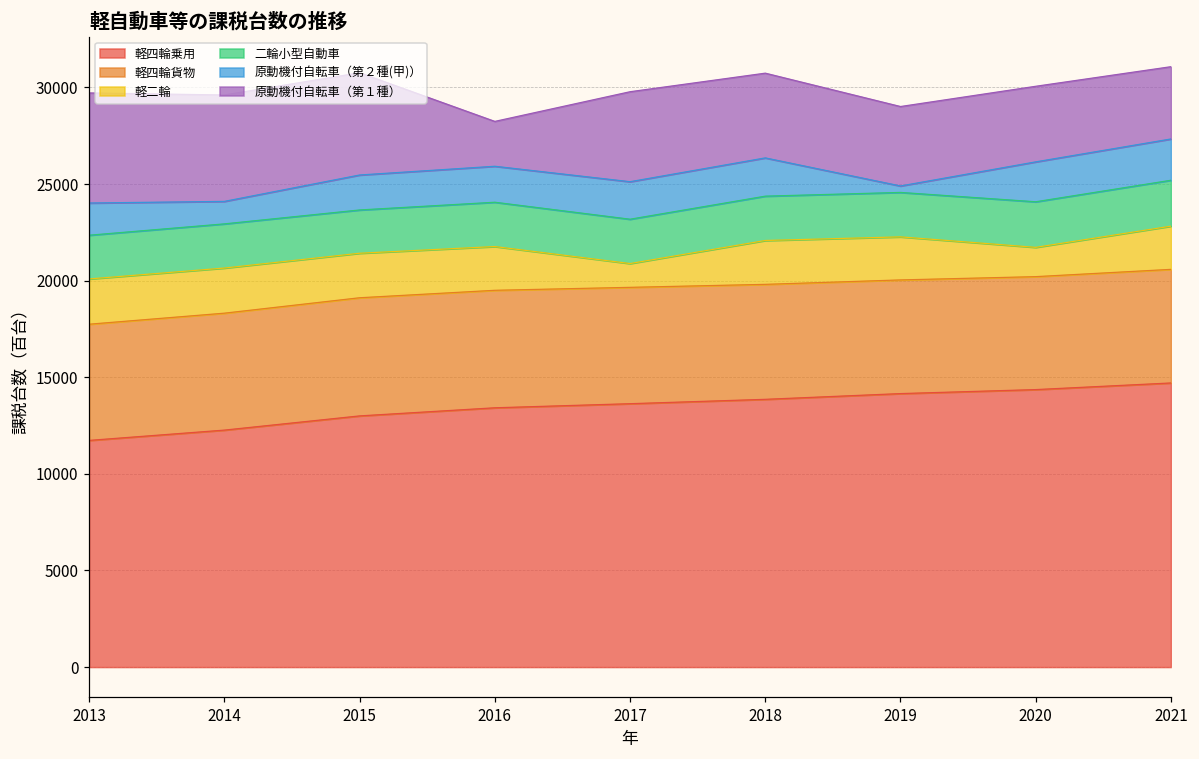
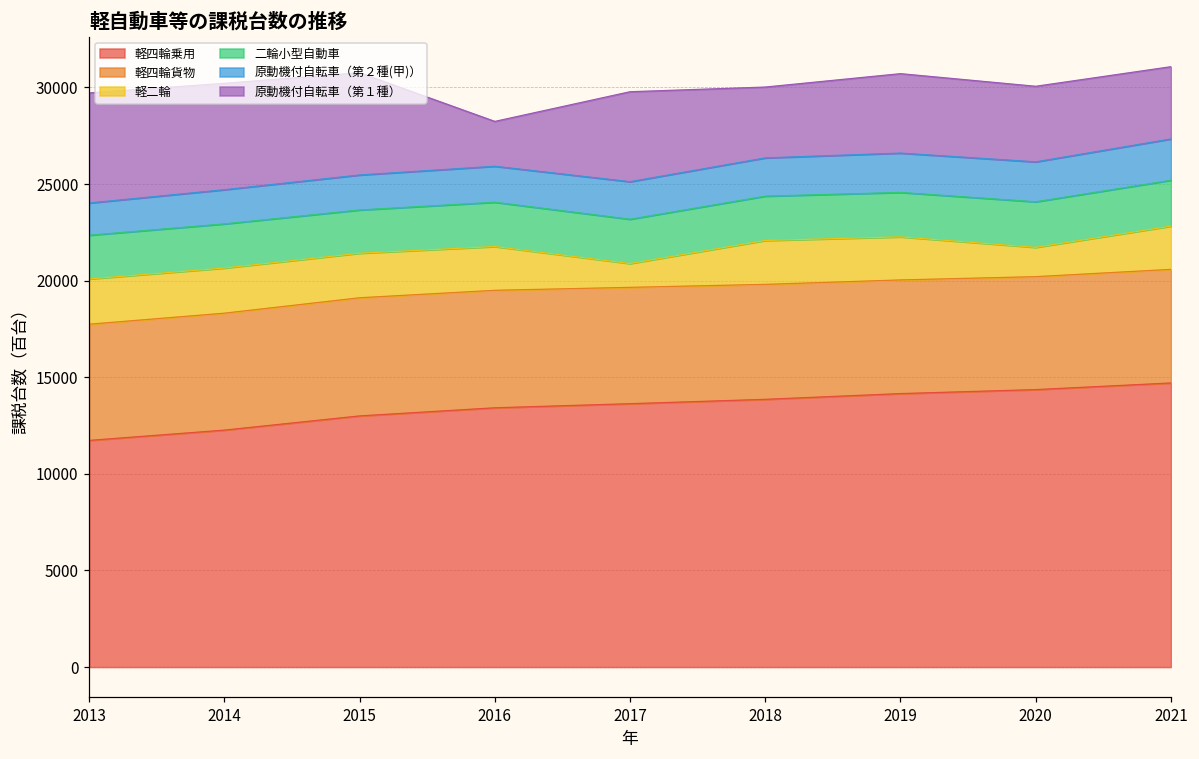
原動機付自転車（第２種(甲)）, 2014: 1200 -> 1800
原動機付自転車（第１種）, 2018: 4400 -> 3700
原動機付自転車（第２種(甲)）, 2019: 300 -> 2000
